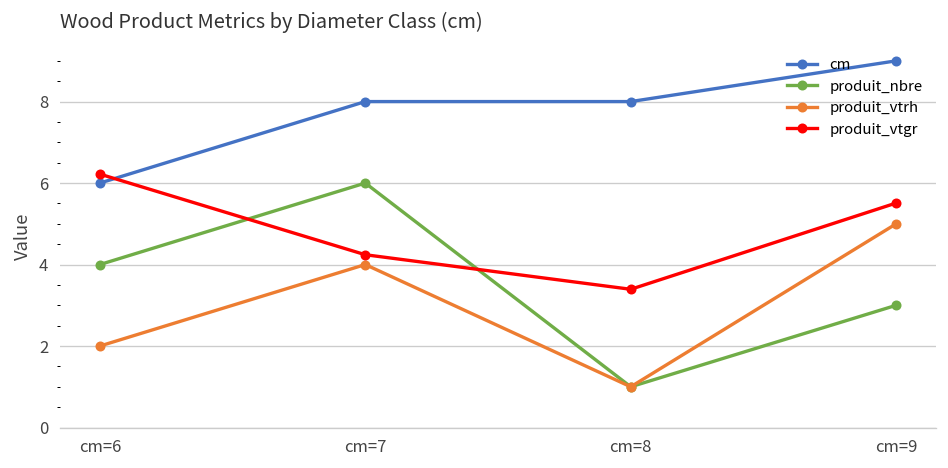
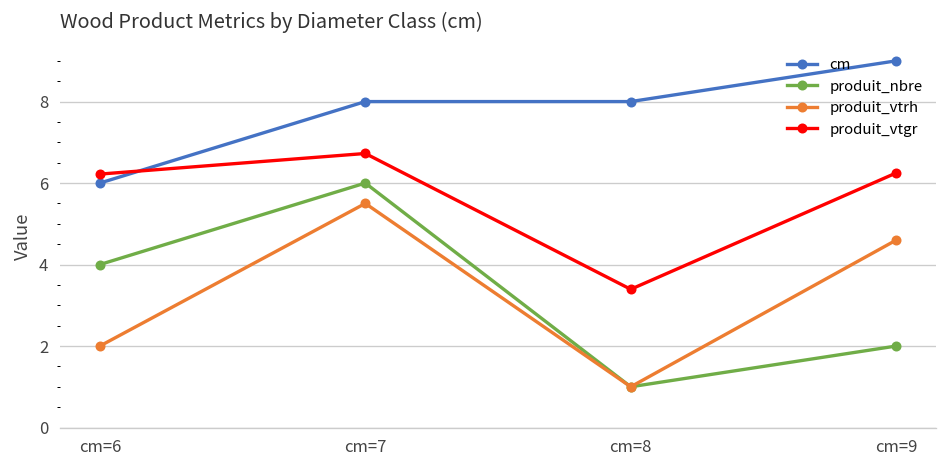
produit_vtrh, cm=7: 4.0 -> 5.5
produit_vtgr, cm=7: 4.2 -> 6.7
produit_nbre, cm=9: 3 -> 2
produit_vtrh, cm=9: 5.0 -> 4.6
produit_vtgr, cm=9: 5.5 -> 6.2
